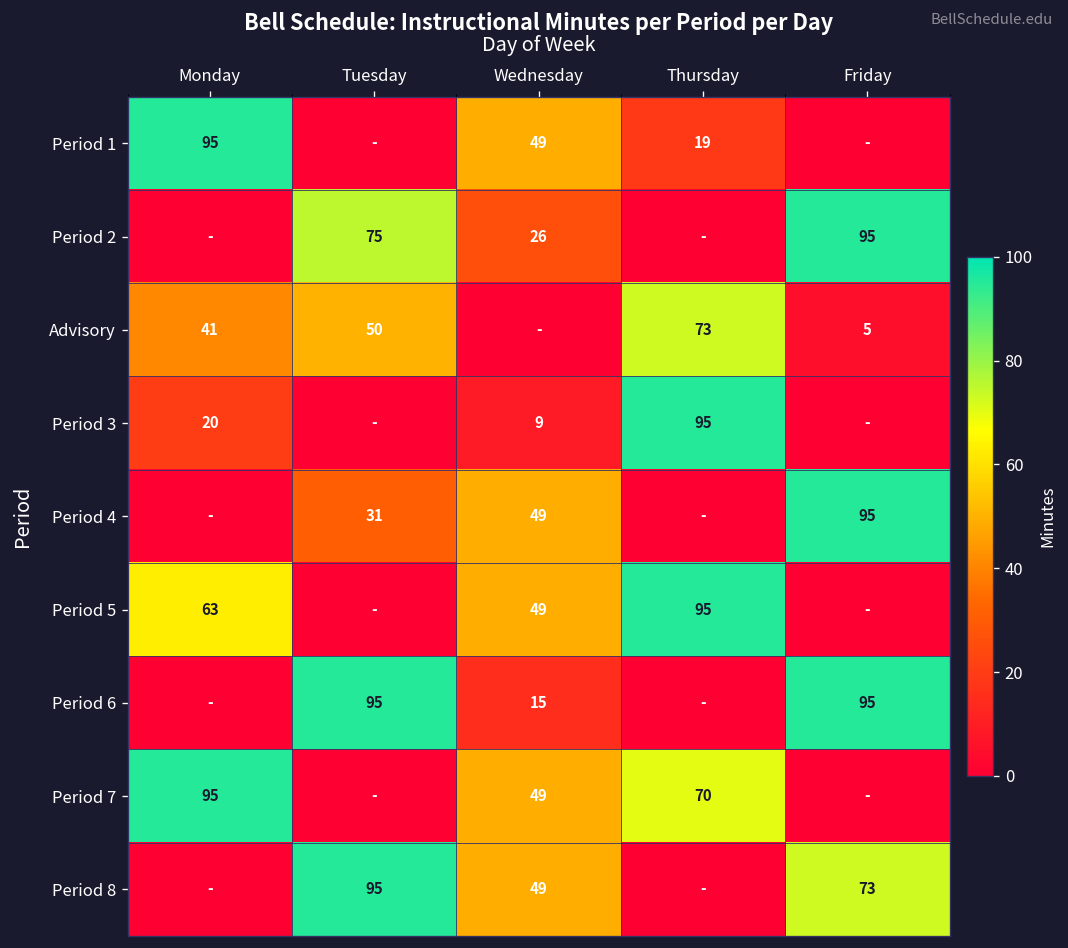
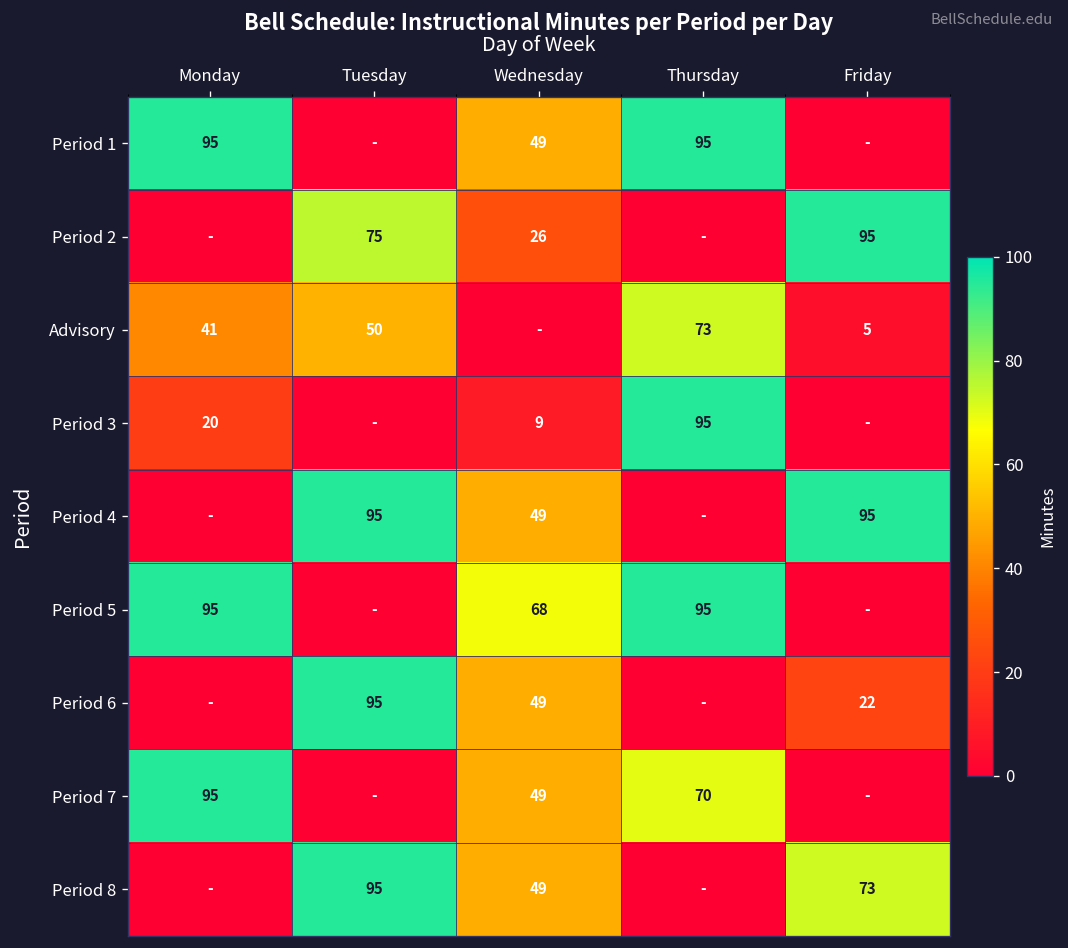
Period 1, Thursday: 19 -> 95
Period 4, Tuesday: 31 -> 95
Period 5, Monday: 63 -> 95
Period 5, Wednesday: 49 -> 68
Period 6, Wednesday: 15 -> 49
Period 6, Friday: 95 -> 22
